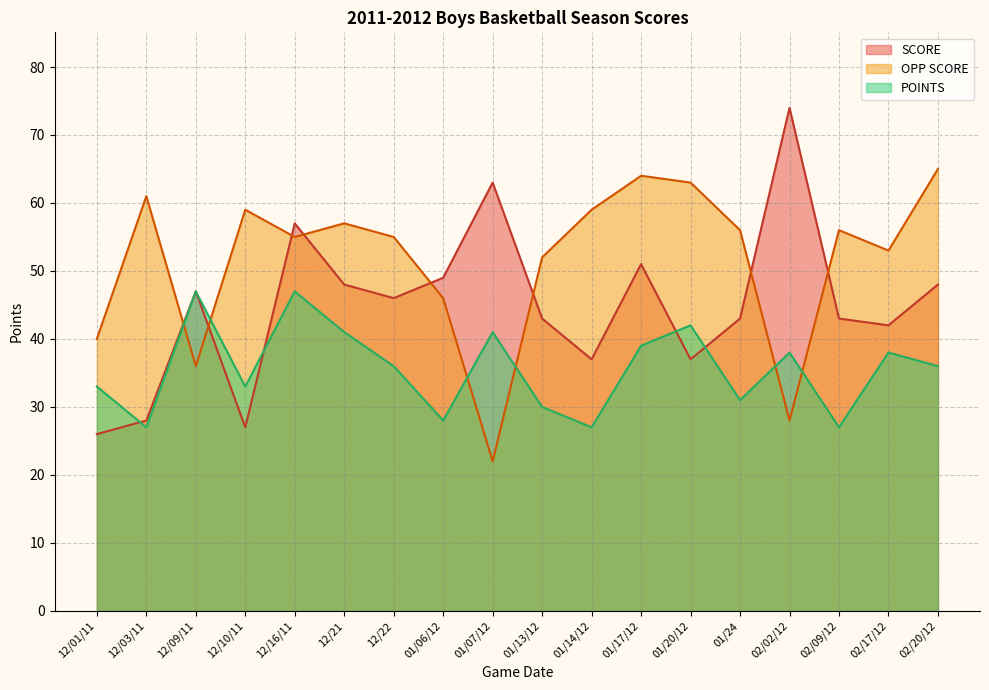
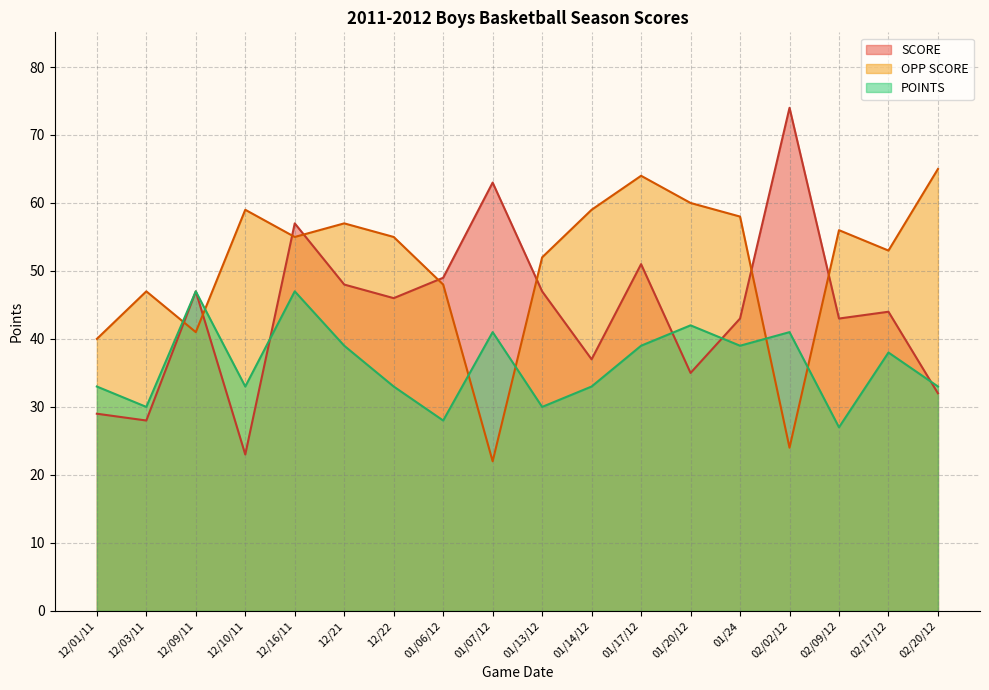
SCORE, 12/01/11: 26 -> 29
OPP SCORE, 12/03/11: 61 -> 47
POINTS, 12/03/11: 27 -> 30
OPP SCORE, 12/09/11: 36 -> 41
SCORE, 12/10/11: 27 -> 23
POINTS, 12/21: 41 -> 39
POINTS, 12/22: 36 -> 33
OPP SCORE, 01/06/12: 46 -> 48
SCORE, 01/13/12: 43 -> 47
POINTS, 01/14/12: 27 -> 33
SCORE, 01/20/12: 37 -> 35
OPP SCORE, 01/20/12: 63 -> 60
OPP SCORE, 01/24: 56 -> 58
POINTS, 01/24: 31 -> 39
OPP SCORE, 02/02/12: 28 -> 24
POINTS, 02/02/12: 38 -> 41
SCORE, 02/17/12: 42 -> 44
SCORE, 02/20/12: 48 -> 32
POINTS, 02/20/12: 36 -> 33
